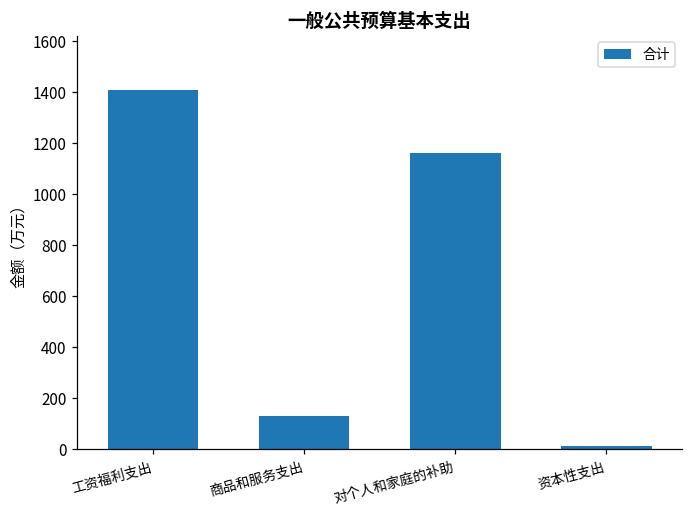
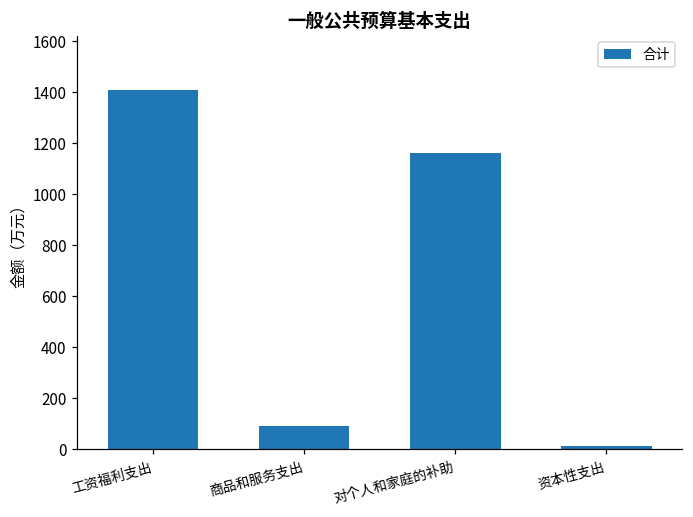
商品和服务支出: 130 -> 90
